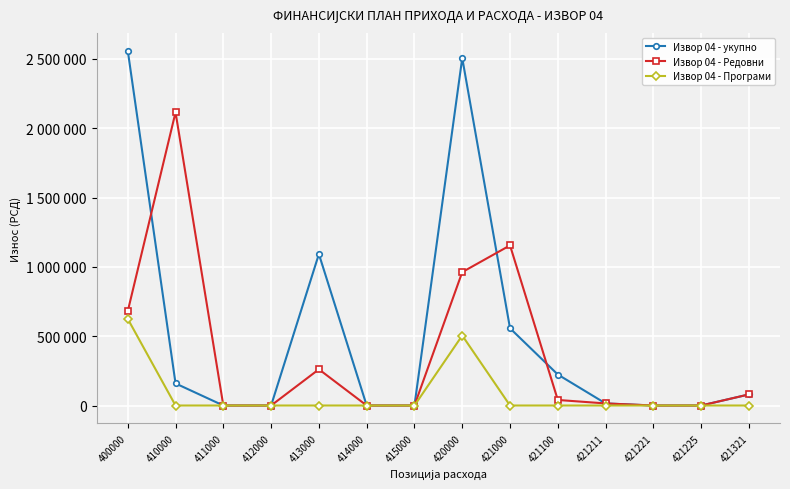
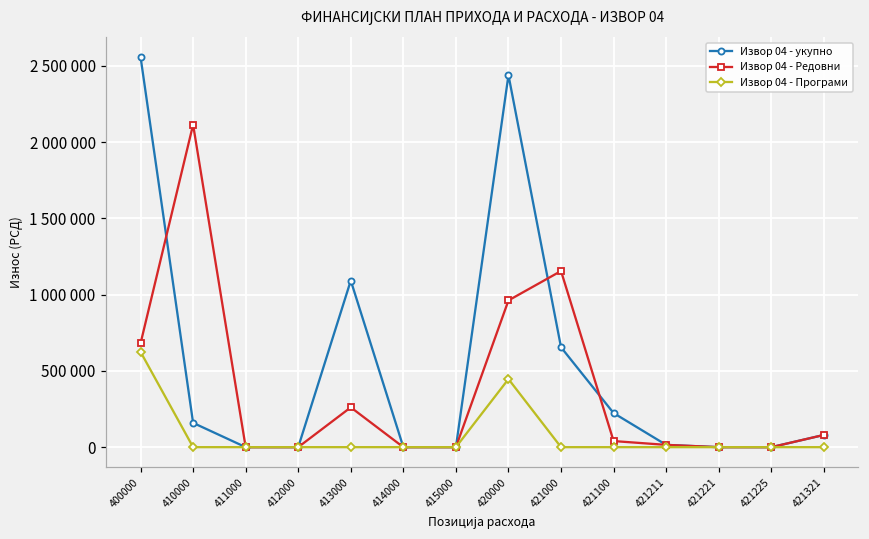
Извор 04 - укупно, 420000: 2510000 -> 2440000
Извор 04 - Програми, 420000: 510000 -> 450000
Извор 04 - укупно, 421000: 560000 -> 660000
